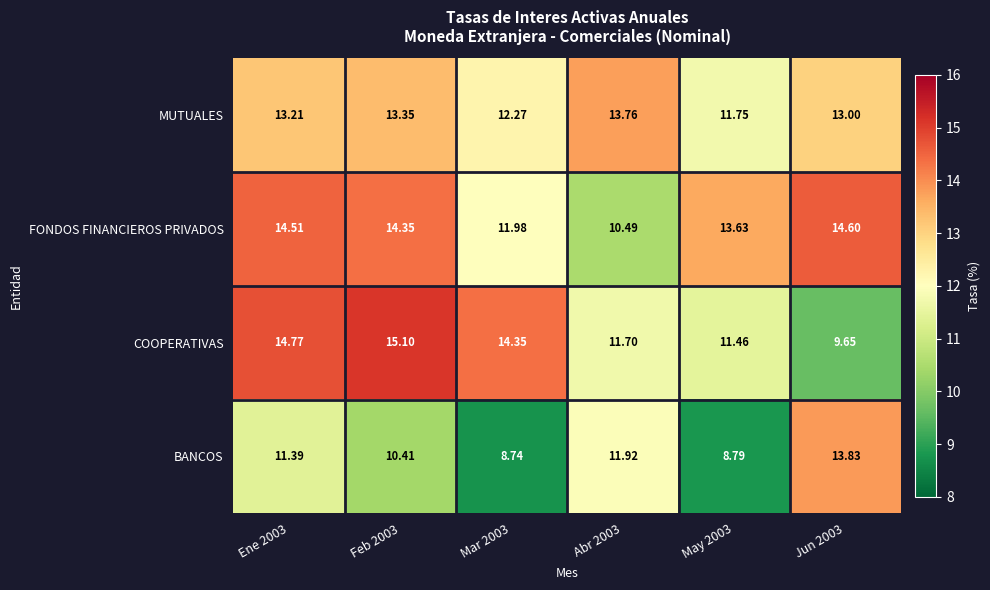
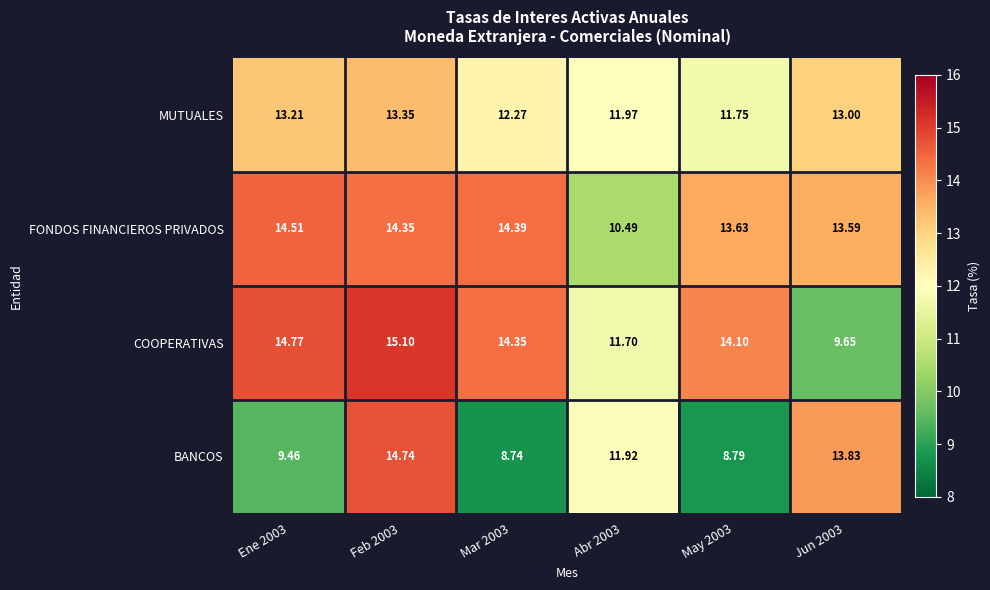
MUTUALES, Abr 2003: 13.76 -> 11.97
FONDOS FINANCIEROS PRIVADOS, Mar 2003: 11.98 -> 14.39
FONDOS FINANCIEROS PRIVADOS, Jun 2003: 14.60 -> 13.59
COOPERATIVAS, May 2003: 11.46 -> 14.10
BANCOS, Ene 2003: 11.39 -> 9.46
BANCOS, Feb 2003: 10.41 -> 14.74
